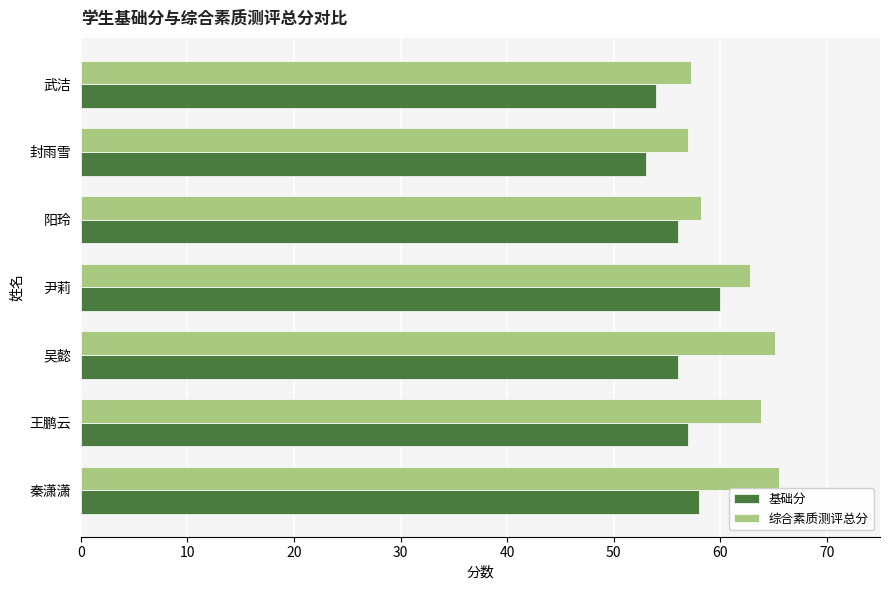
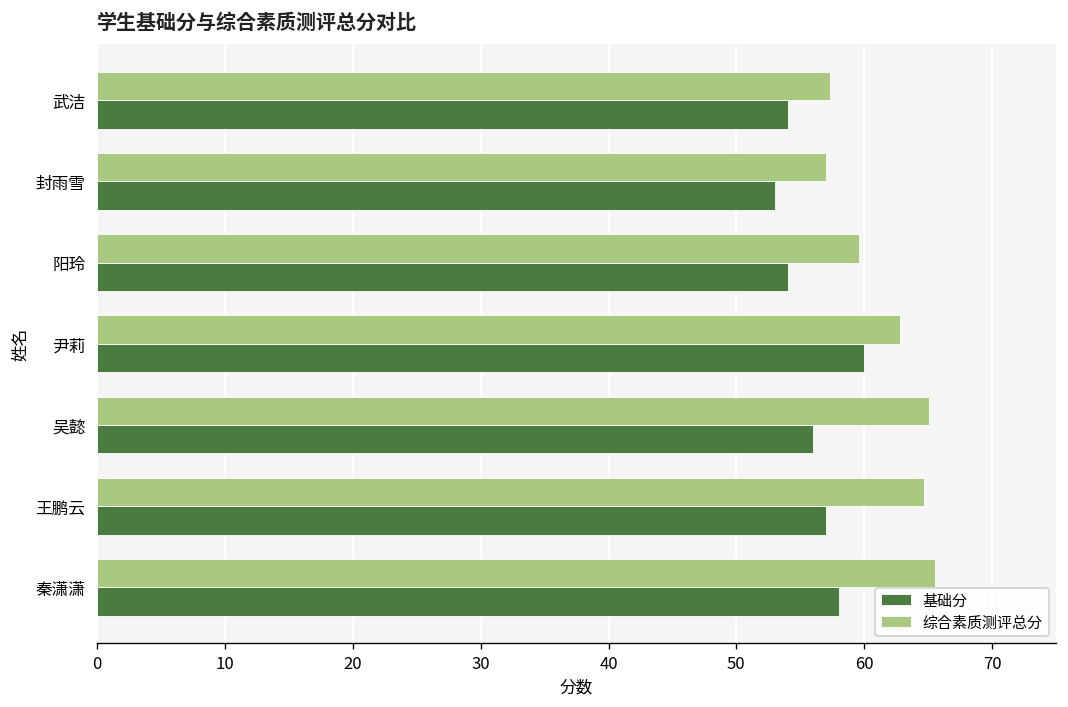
综合素质测评总分, 阳玲: 58.2 -> 59.6
基础分, 阳玲: 56 -> 54
综合素质测评总分, 王鹏云: 63.8 -> 64.7
